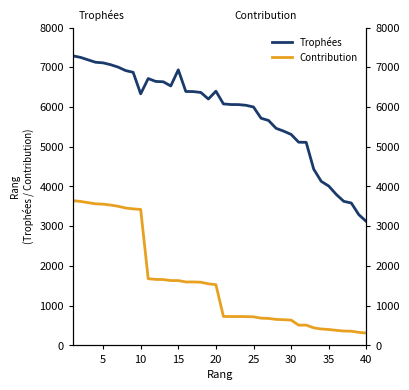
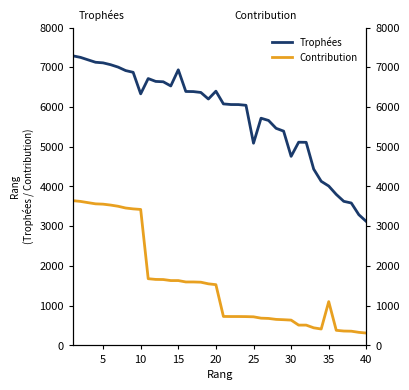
Trophées, 25: 6000 -> 5100
Trophées, 30: 5300 -> 4800
Contribution, 35: 400 -> 1100
